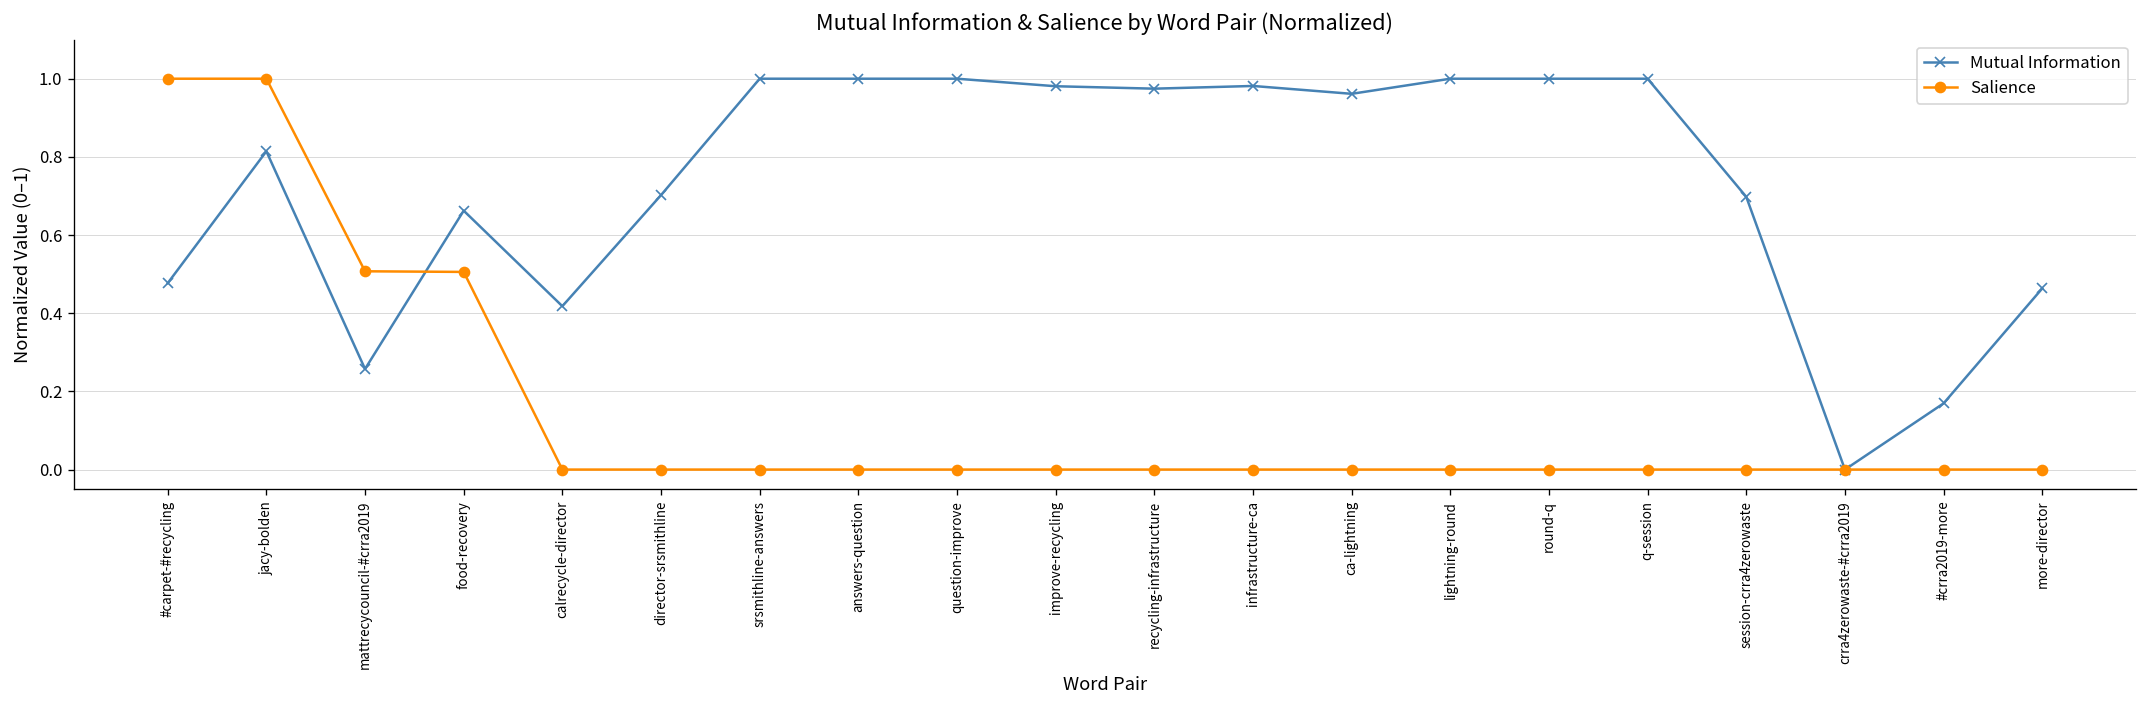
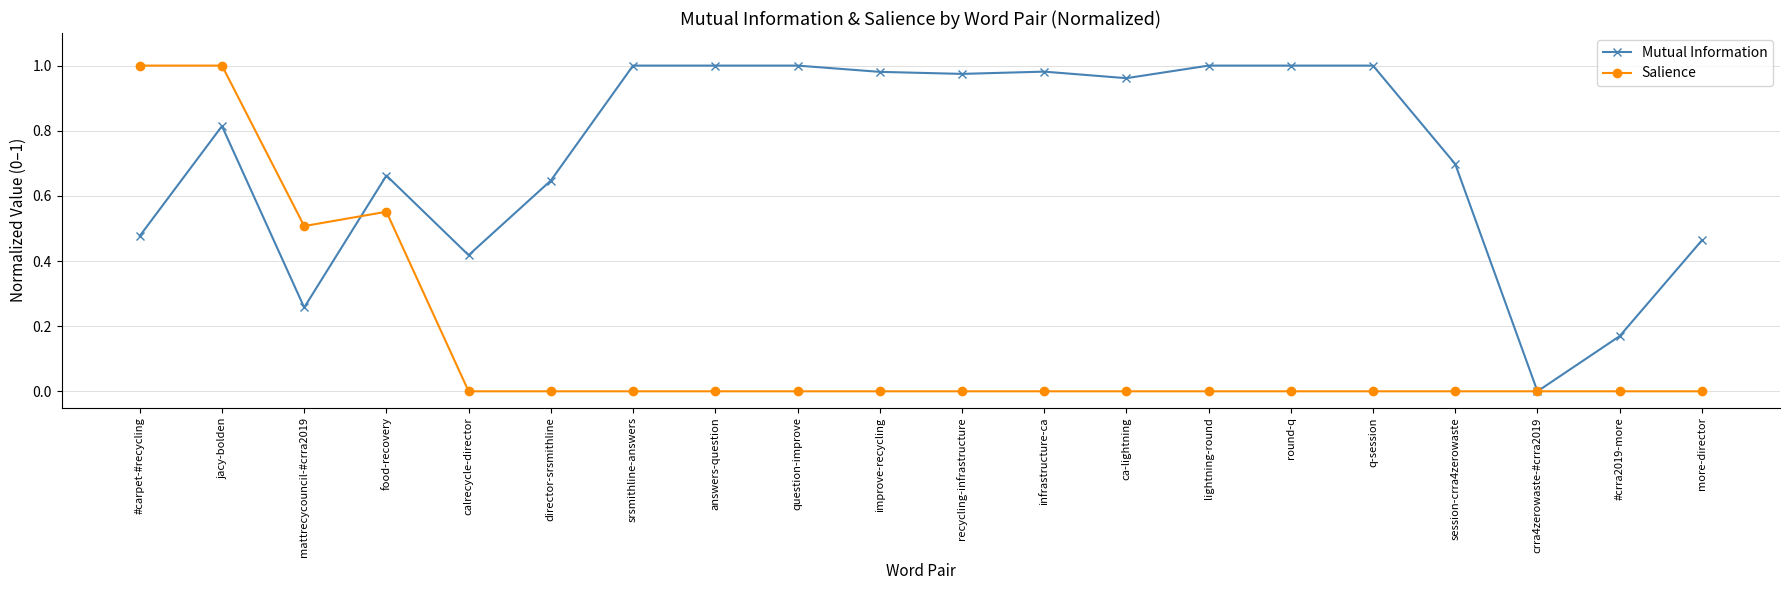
Salience, food-recovery: 0.51 -> 0.55
Mutual Information, director-srsmithline: 0.70 -> 0.65
